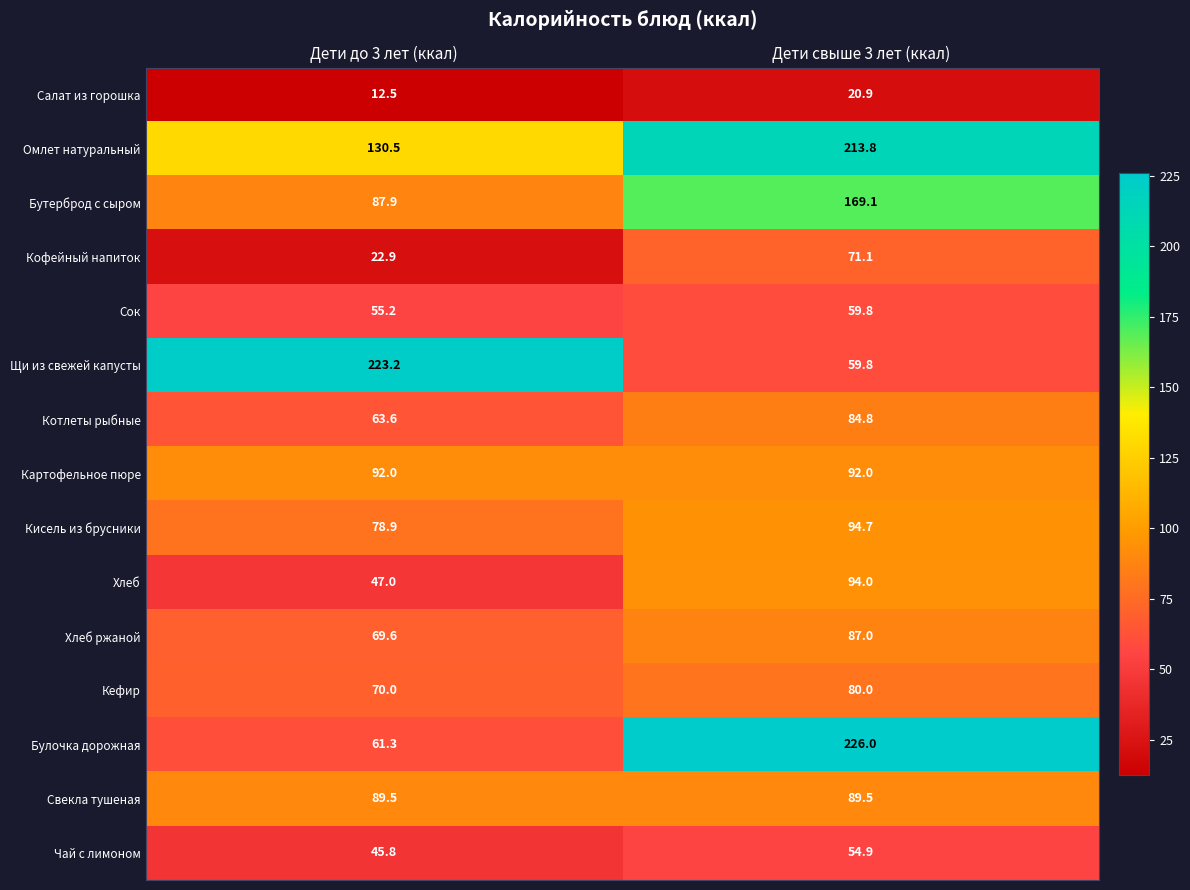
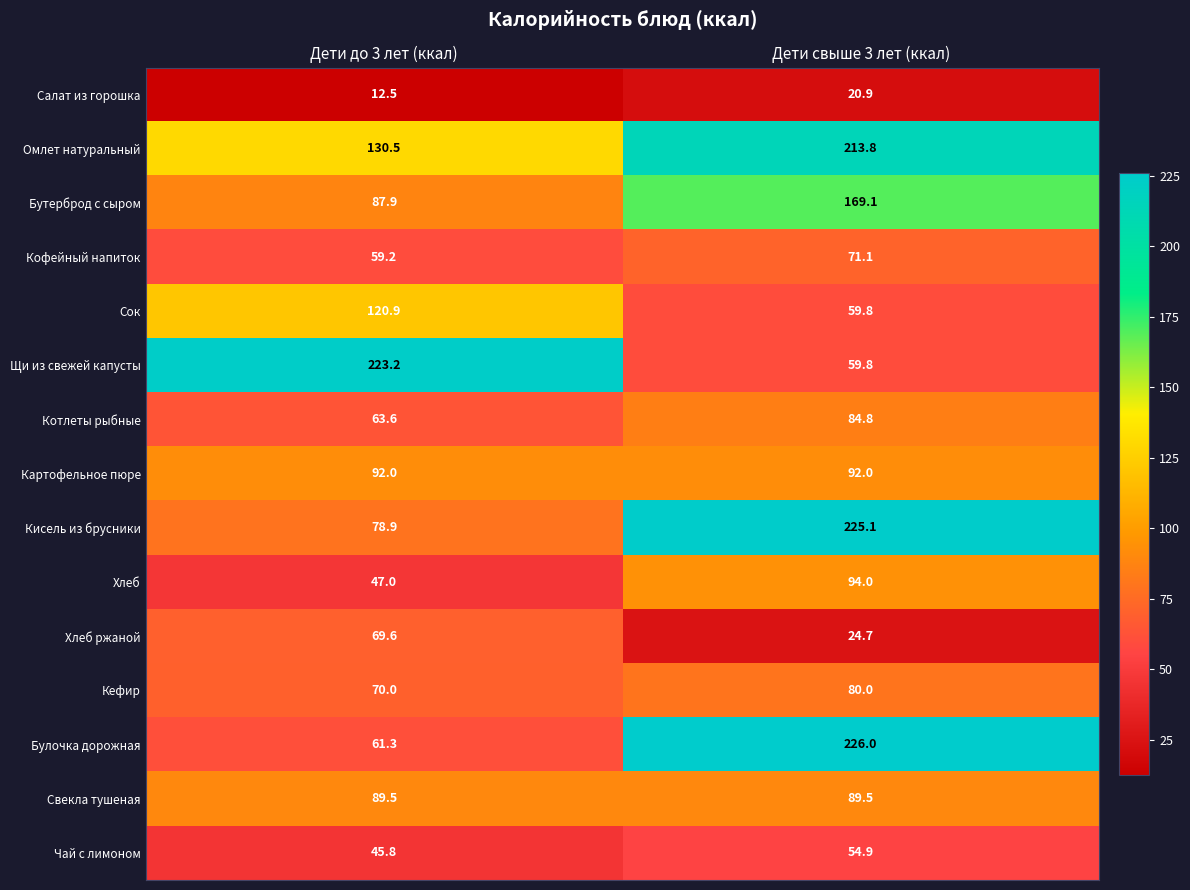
Кофейный напиток, Дети до 3 лет (ккал): 22.9 -> 59.2
Сок, Дети до 3 лет (ккал): 55.2 -> 120.9
Кисель из брусники, Дети свыше 3 лет (ккал): 94.7 -> 225.1
Хлеб ржаной, Дети свыше 3 лет (ккал): 87.0 -> 24.7
